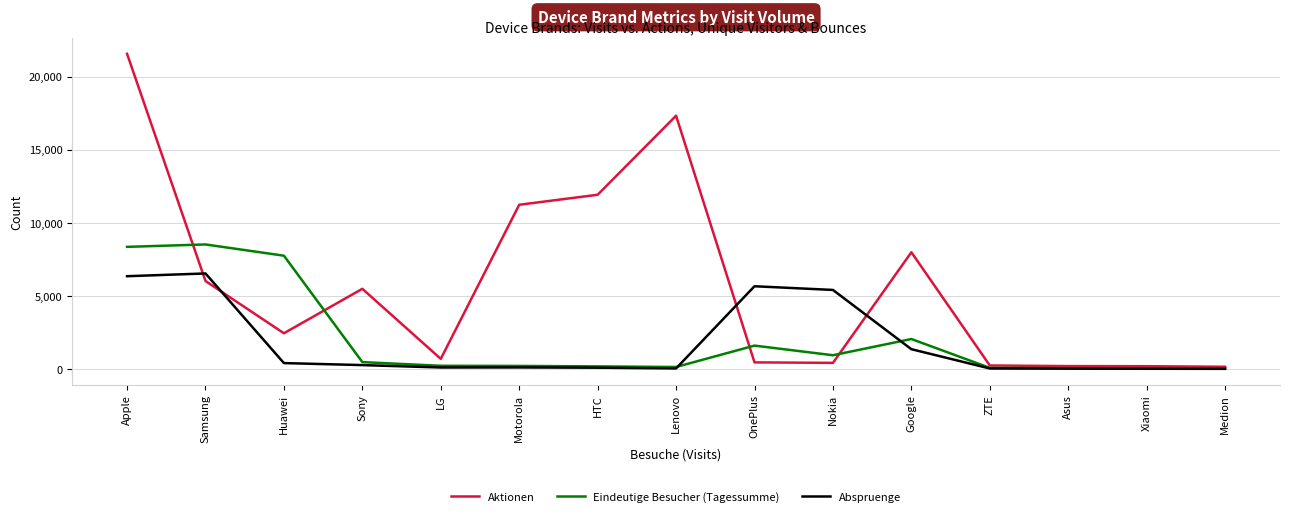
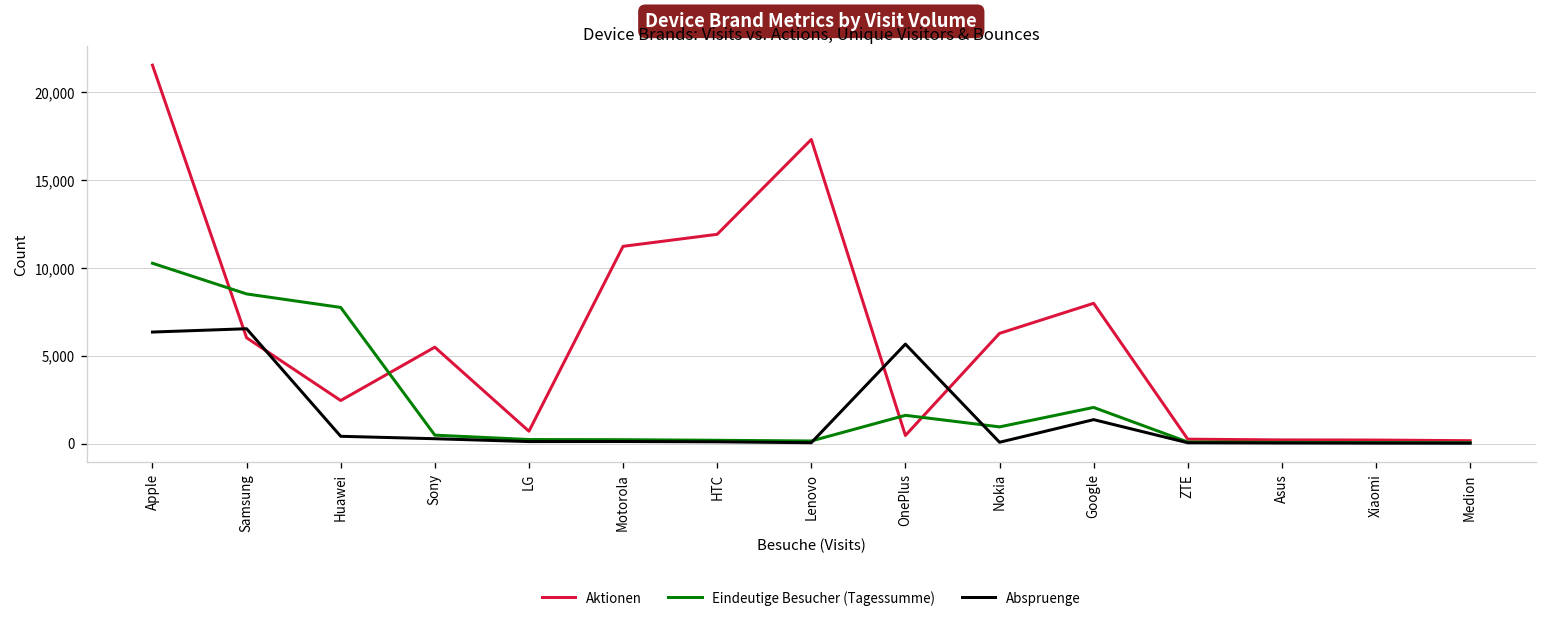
Eindeutige Besucher (Tagessumme), Apple: 8,400 -> 10,300
Aktionen, Nokia: 400 -> 6,300
Abspruenge, Nokia: 5,400 -> 100
